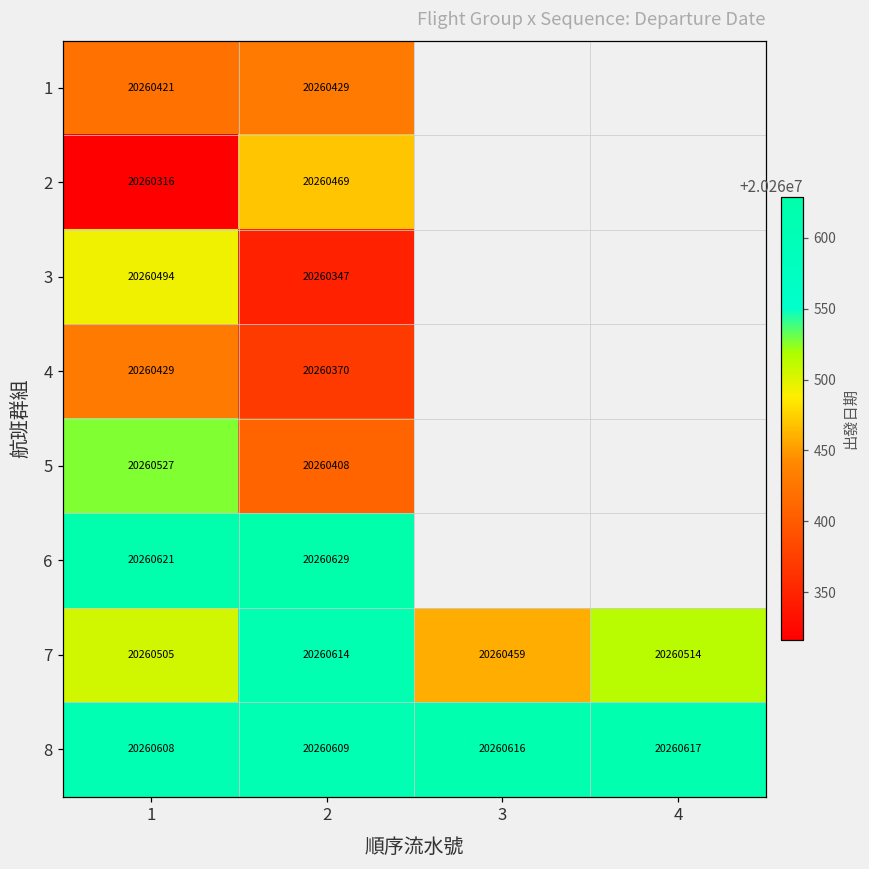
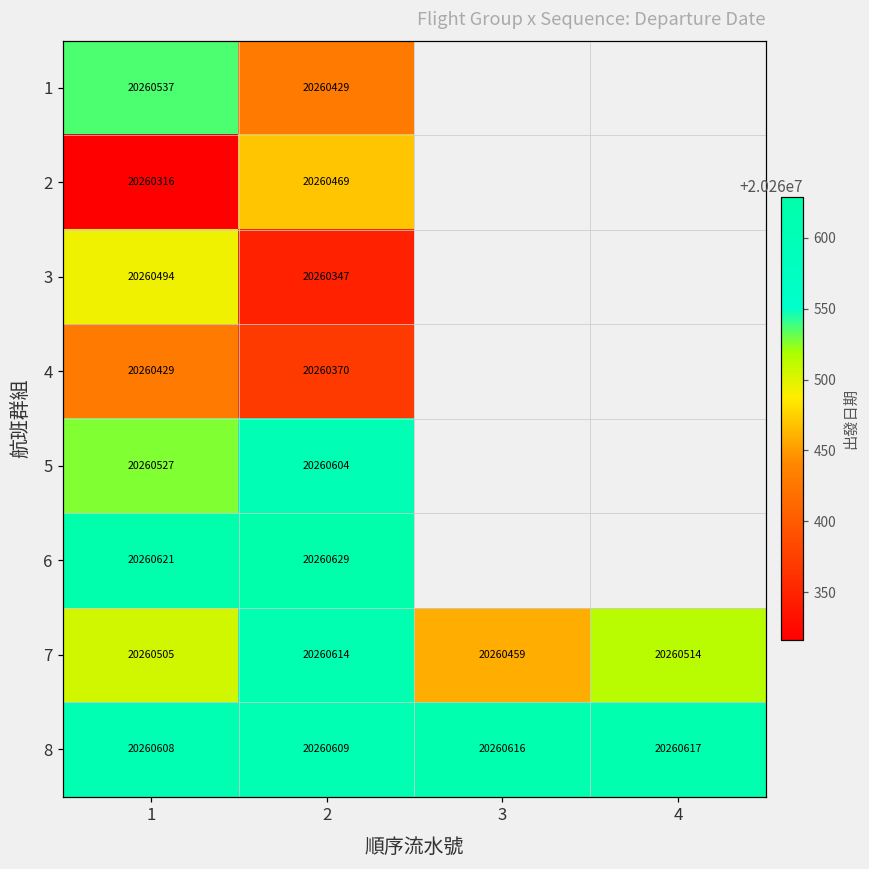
1, 1: 20260421 -> 20260537
5, 2: 20260408 -> 20260604
